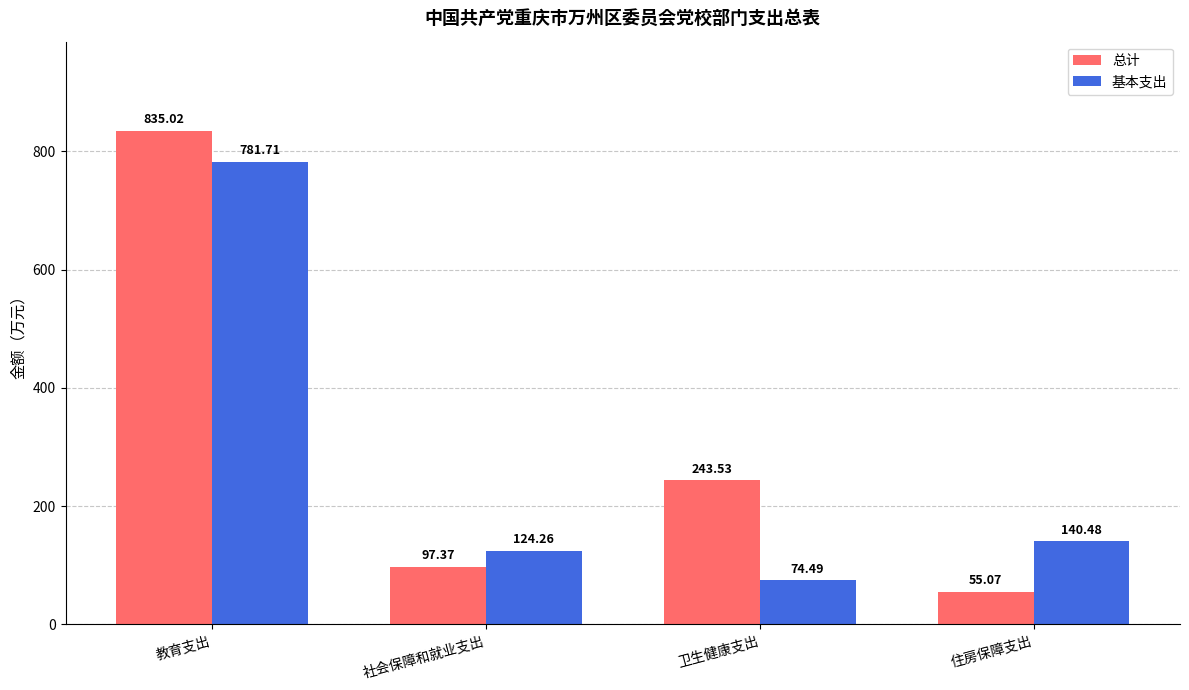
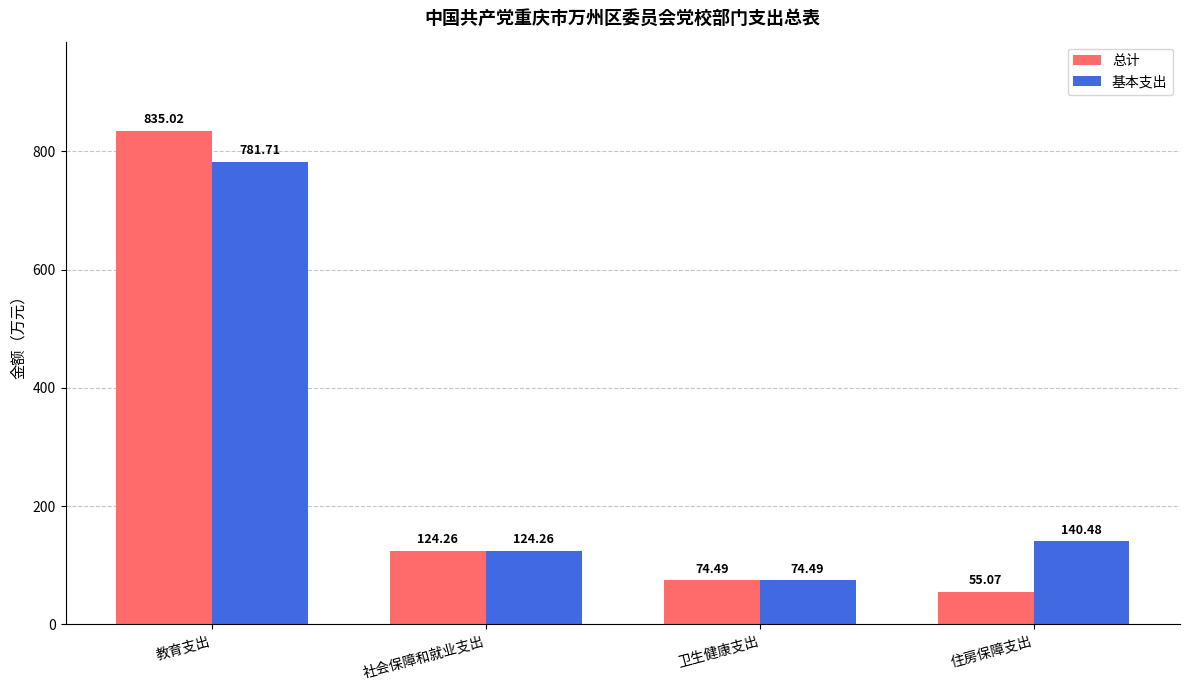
总计, 社会保障和就业支出: 97.37 -> 124.26
总计, 卫生健康支出: 243.53 -> 74.49
